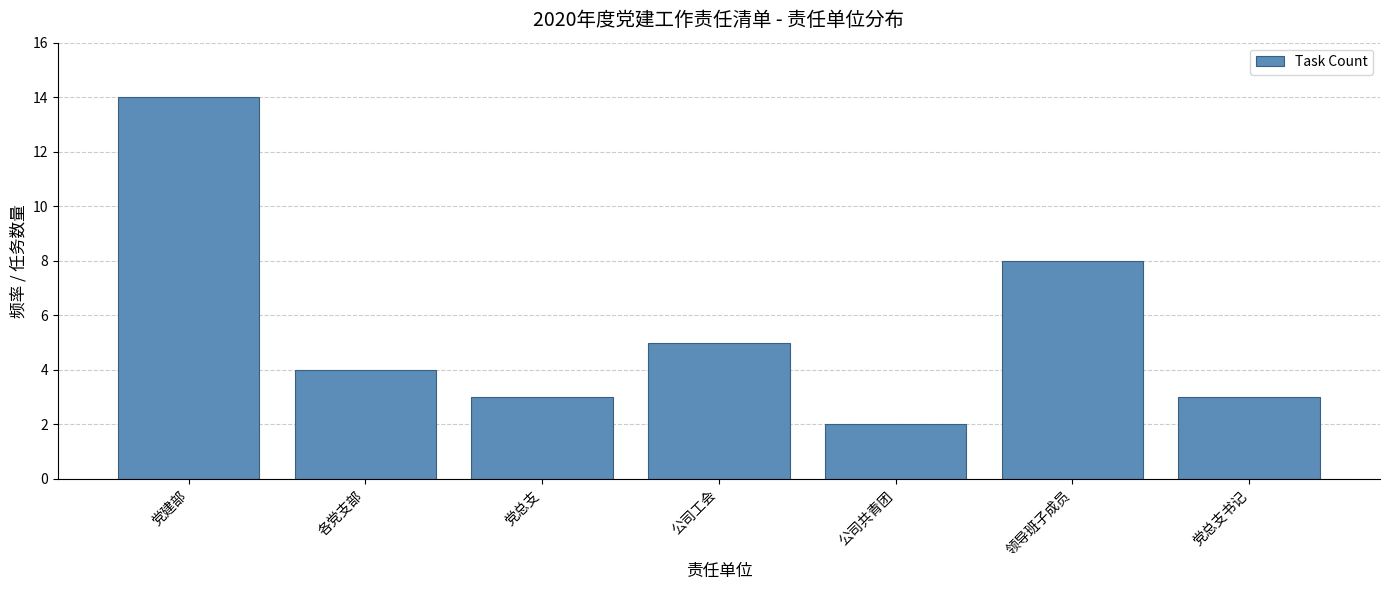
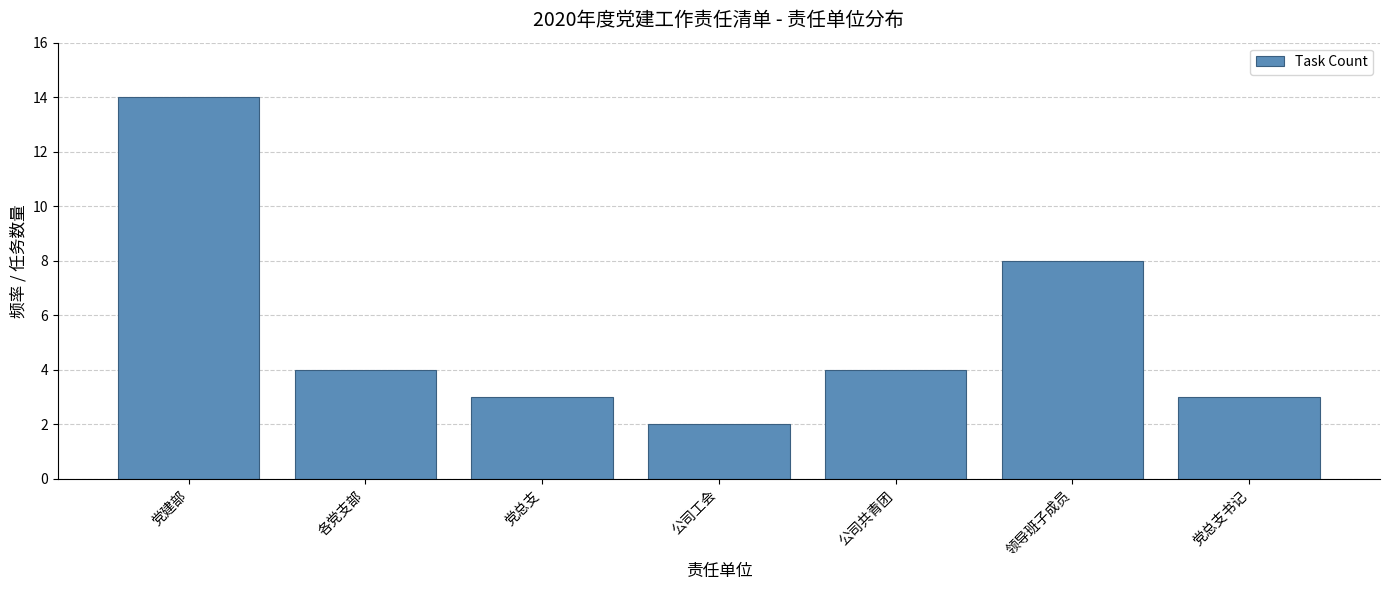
公司工会: 5 -> 2
公司共青团: 2 -> 4
